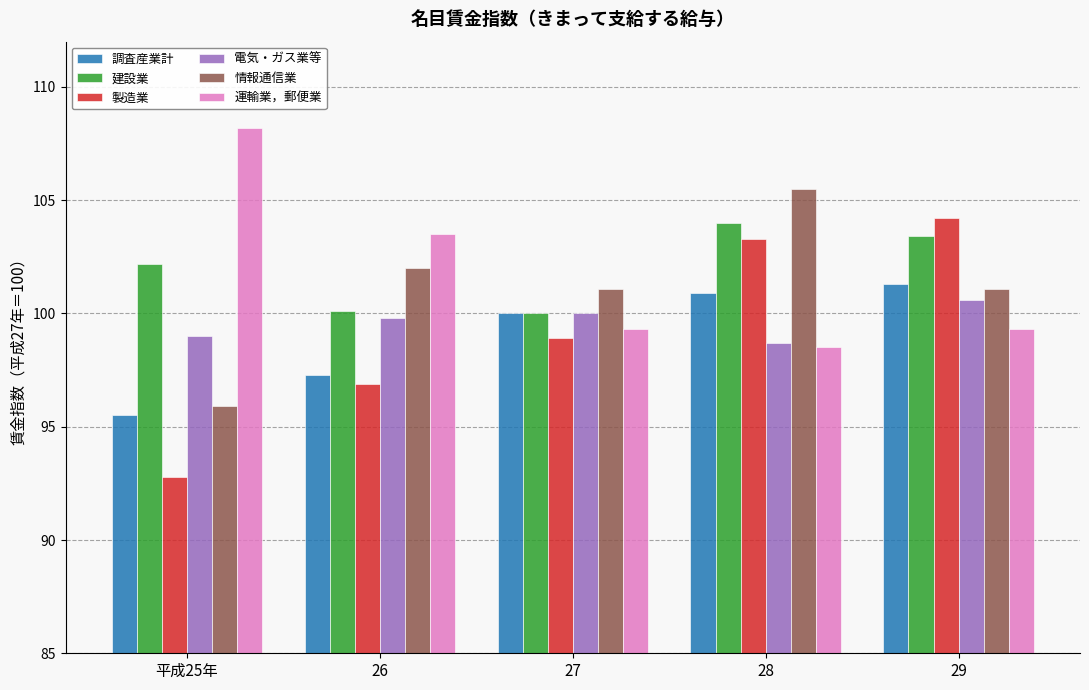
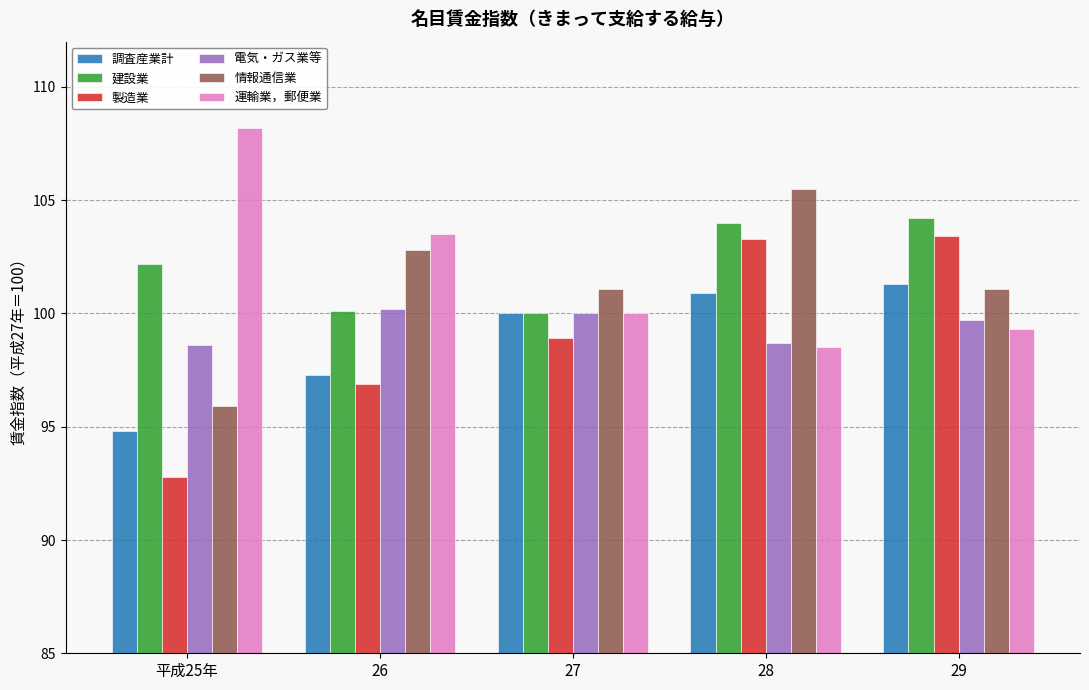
調査産業計, 平成25年: 95.5 -> 94.8
電気・ガス業等, 平成25年: 99.0 -> 98.6
電気・ガス業等, 26: 99.8 -> 100.2
情報通信業, 26: 102.0 -> 102.8
運輸業，郵便業, 27: 99.3 -> 100.0
建設業, 29: 103.4 -> 104.2
製造業, 29: 104.2 -> 103.4
電気・ガス業等, 29: 100.6 -> 99.7
